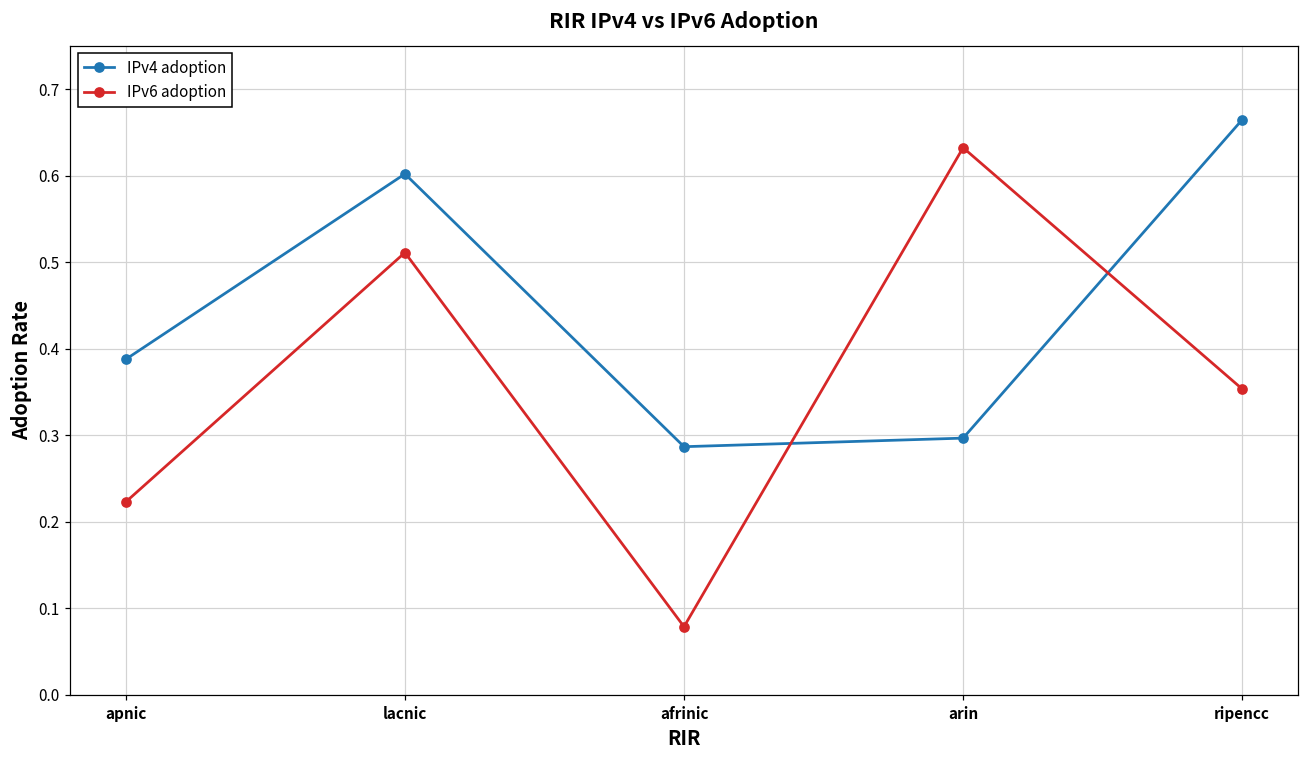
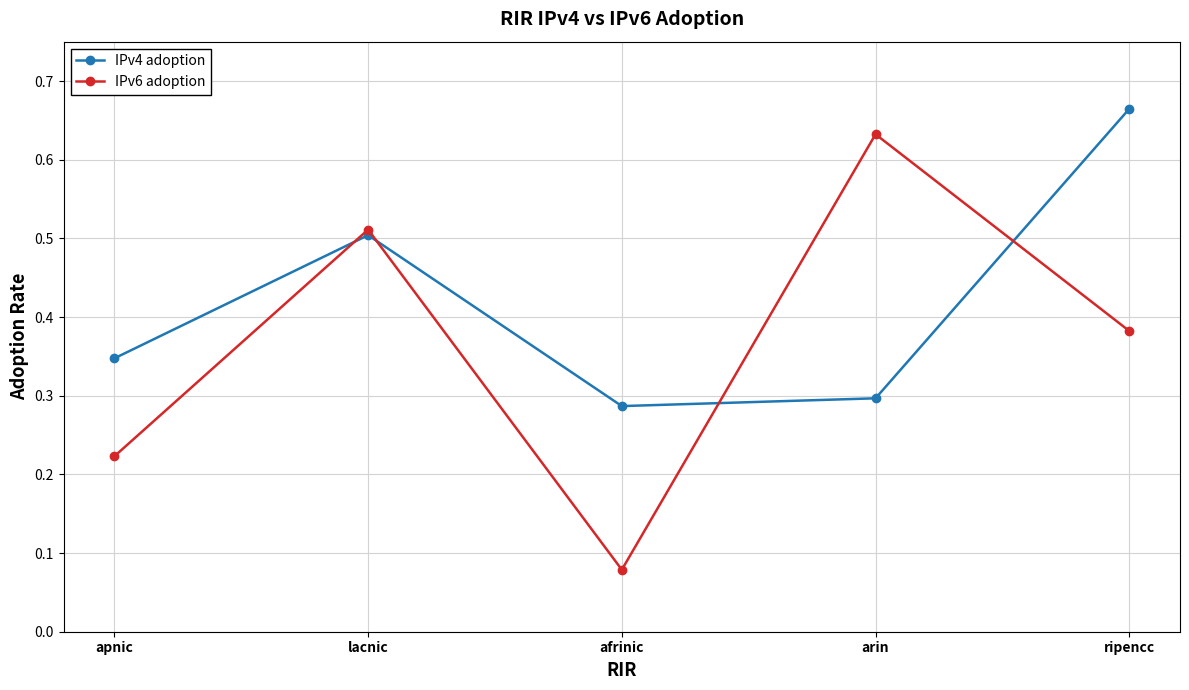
IPv4 adoption, apnic: 0.39 -> 0.35
IPv4 adoption, lacnic: 0.60 -> 0.50
IPv6 adoption, ripencc: 0.35 -> 0.38
